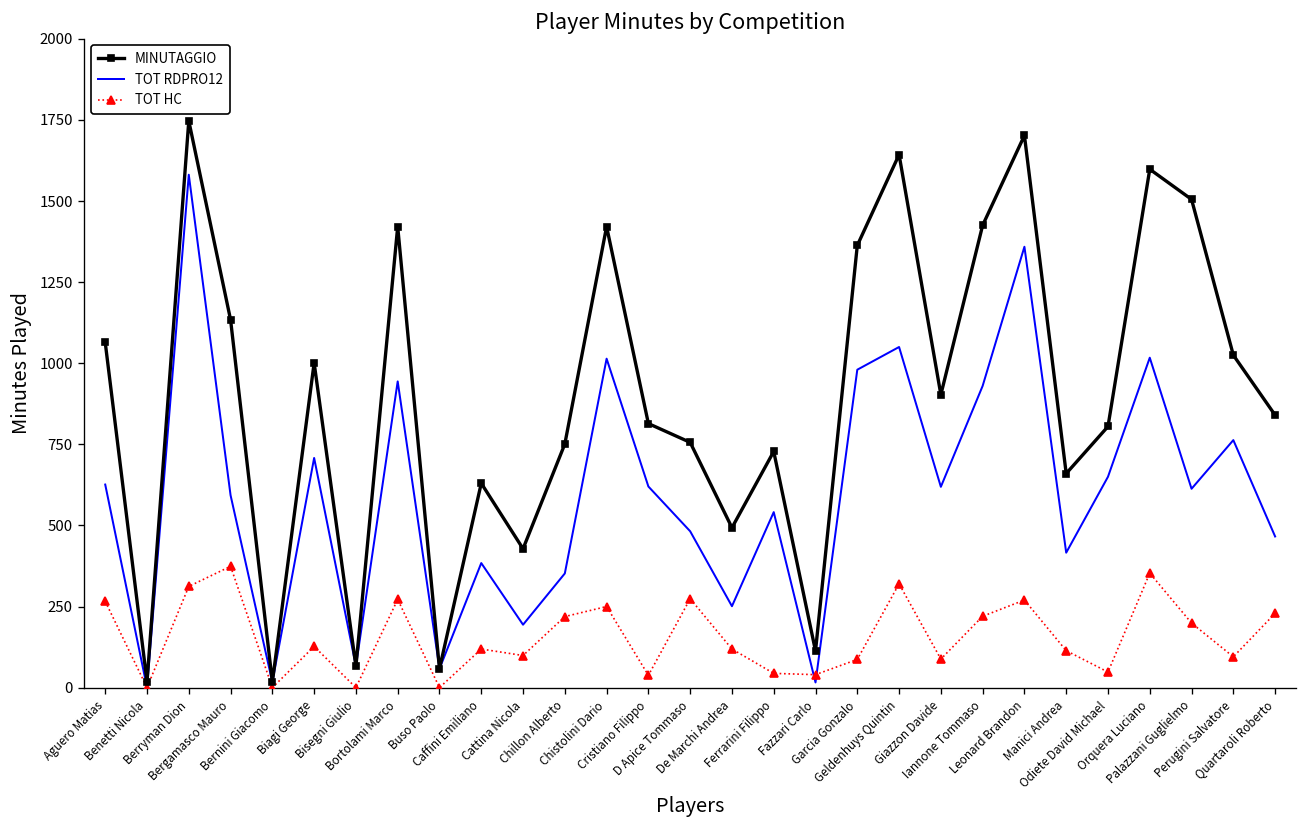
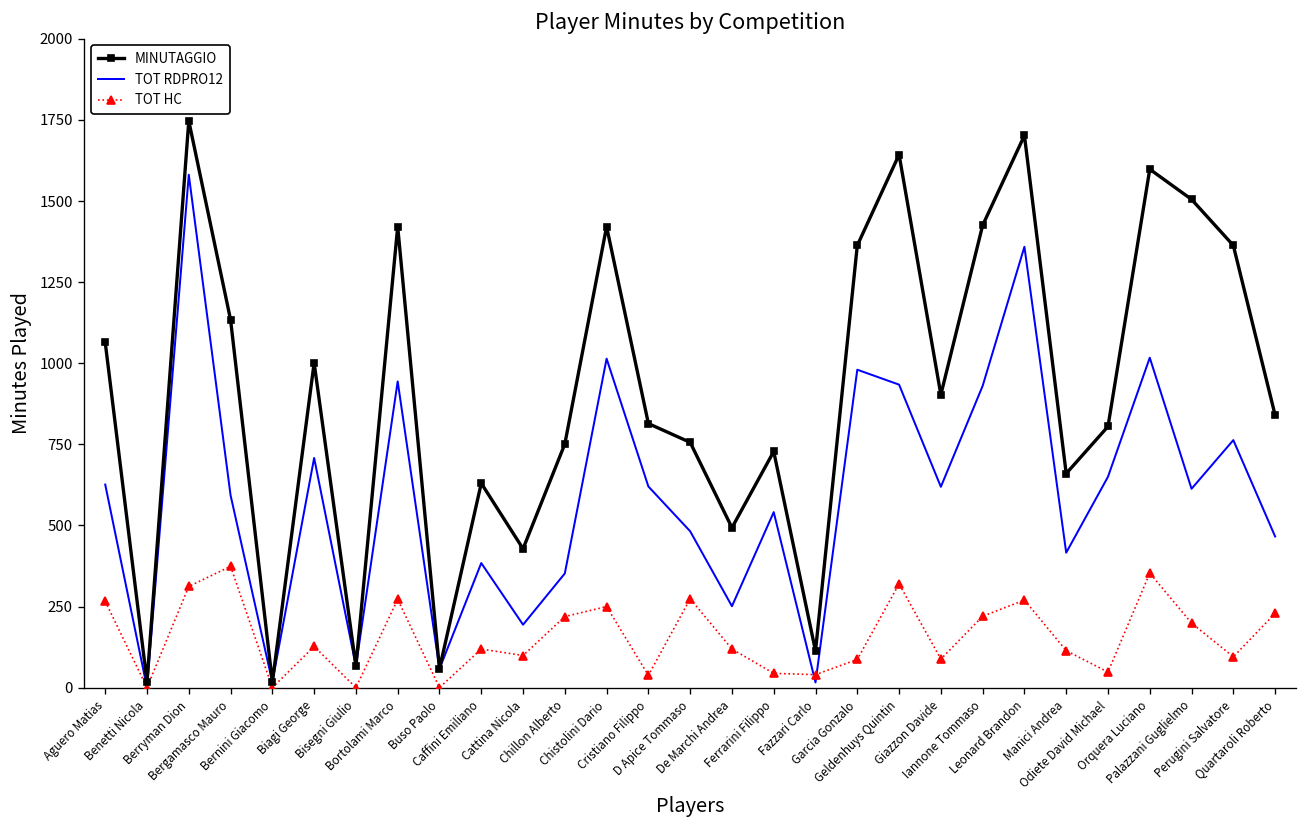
TOT RDPRO12, Geldenhuys Quintin: 1050 -> 930
MINUTAGGIO, Perugini Salvatore: 1030 -> 1360
